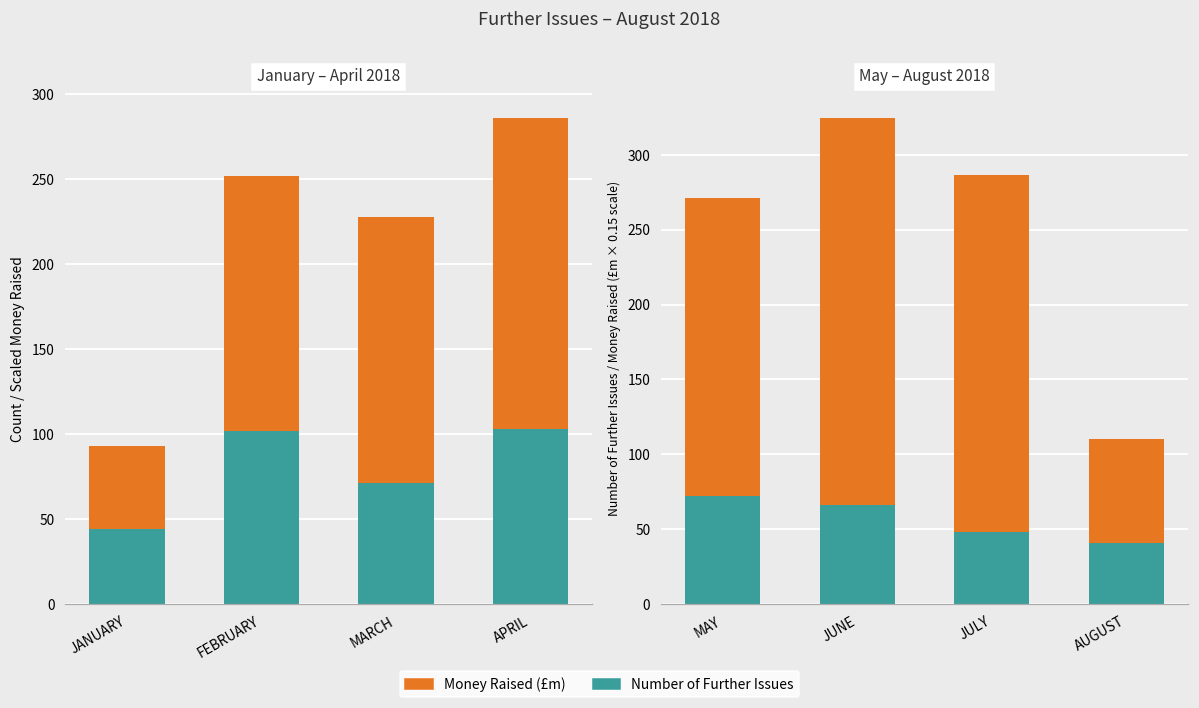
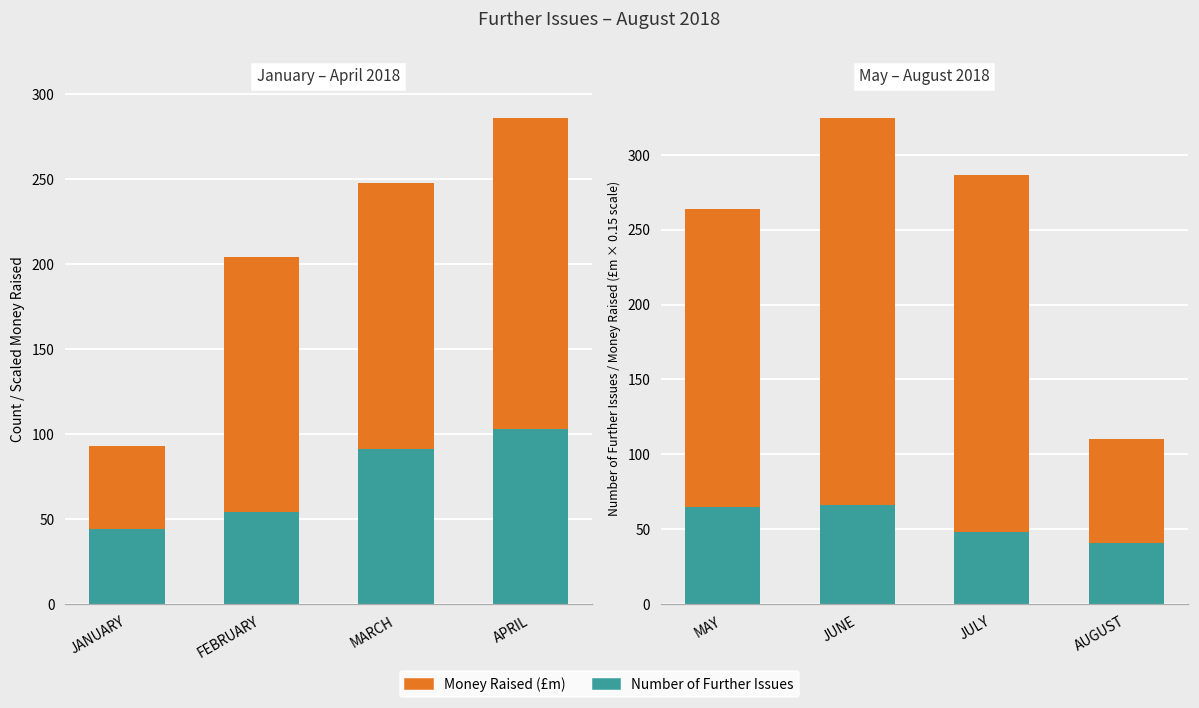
January – April 2018, Number of Further Issues, FEBRUARY: 102 -> 54
January – April 2018, Number of Further Issues, MARCH: 71 -> 91
May – August 2018, Number of Further Issues, MAY: 72 -> 65
